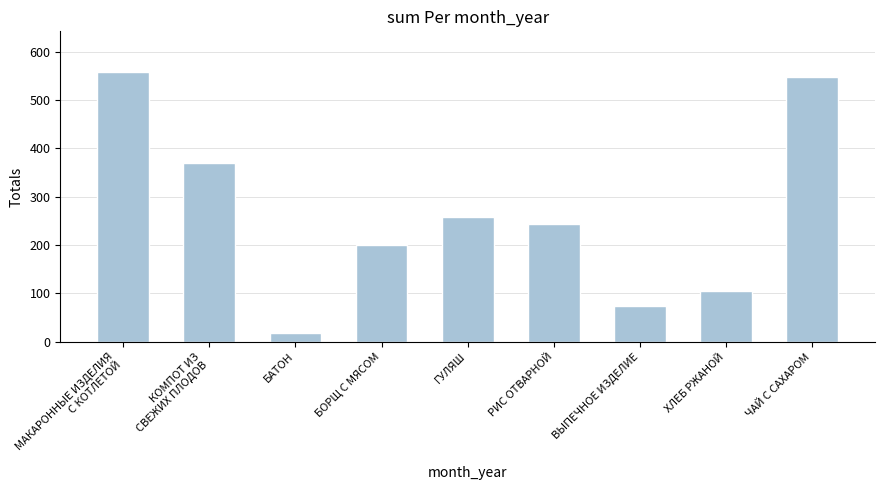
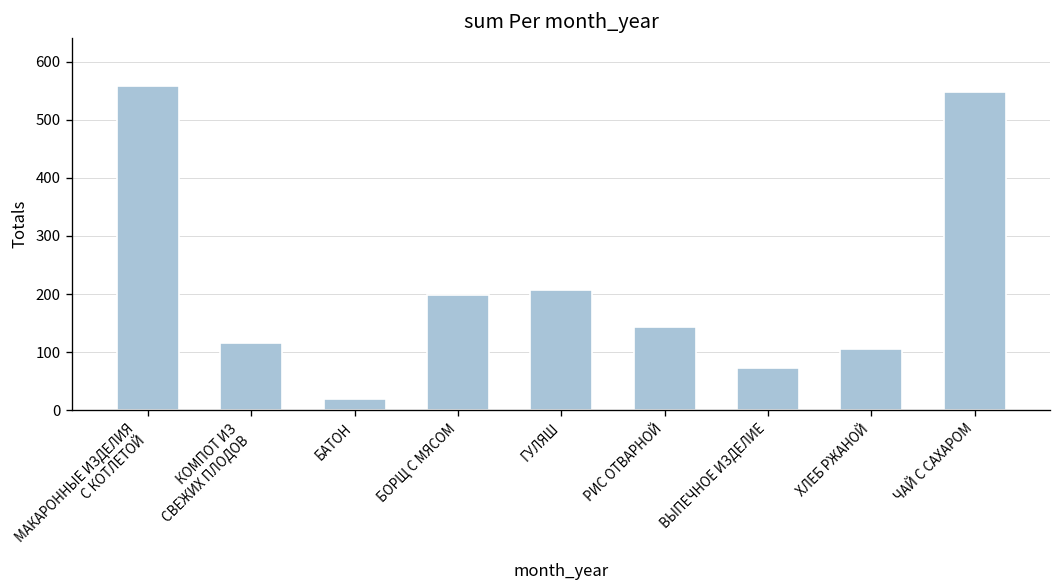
КОМПОТ ИЗ СВЕЖИХ ПЛОДОВ: 370 -> 120
ГУЛЯШ: 260 -> 210
РИС ОТВАРНОЙ: 240 -> 140
